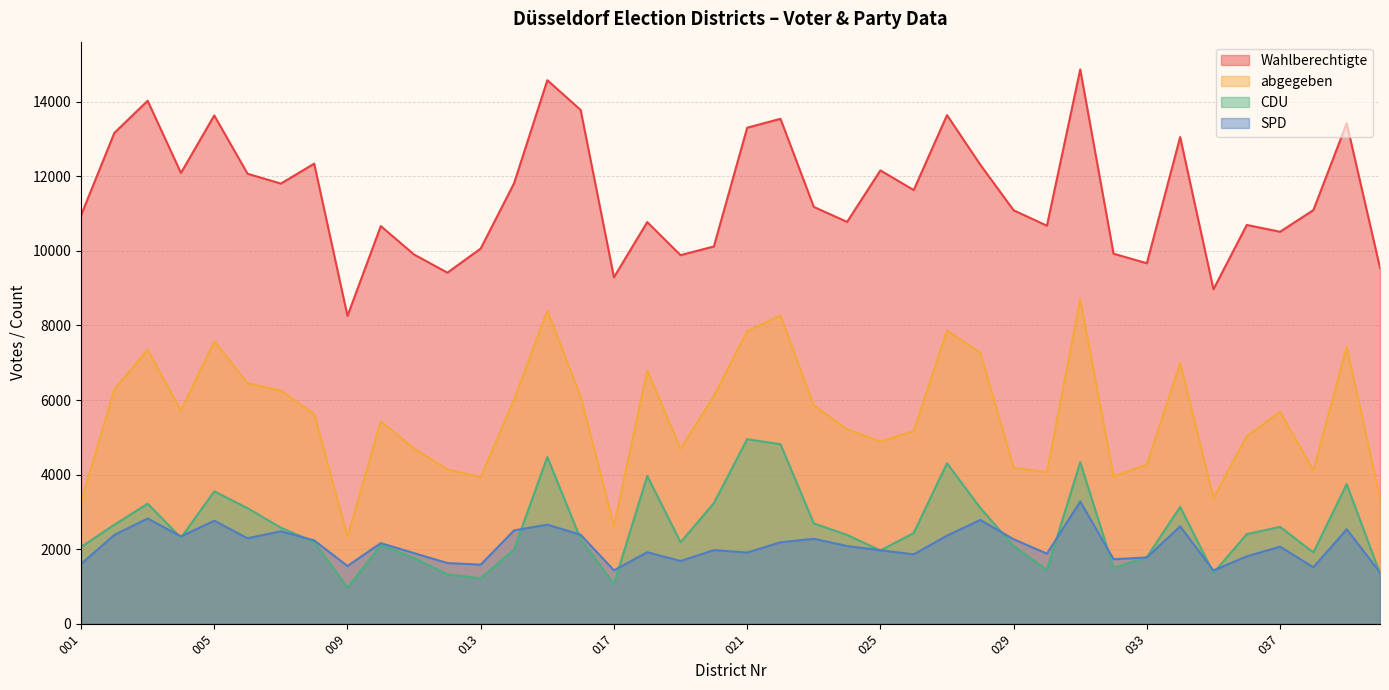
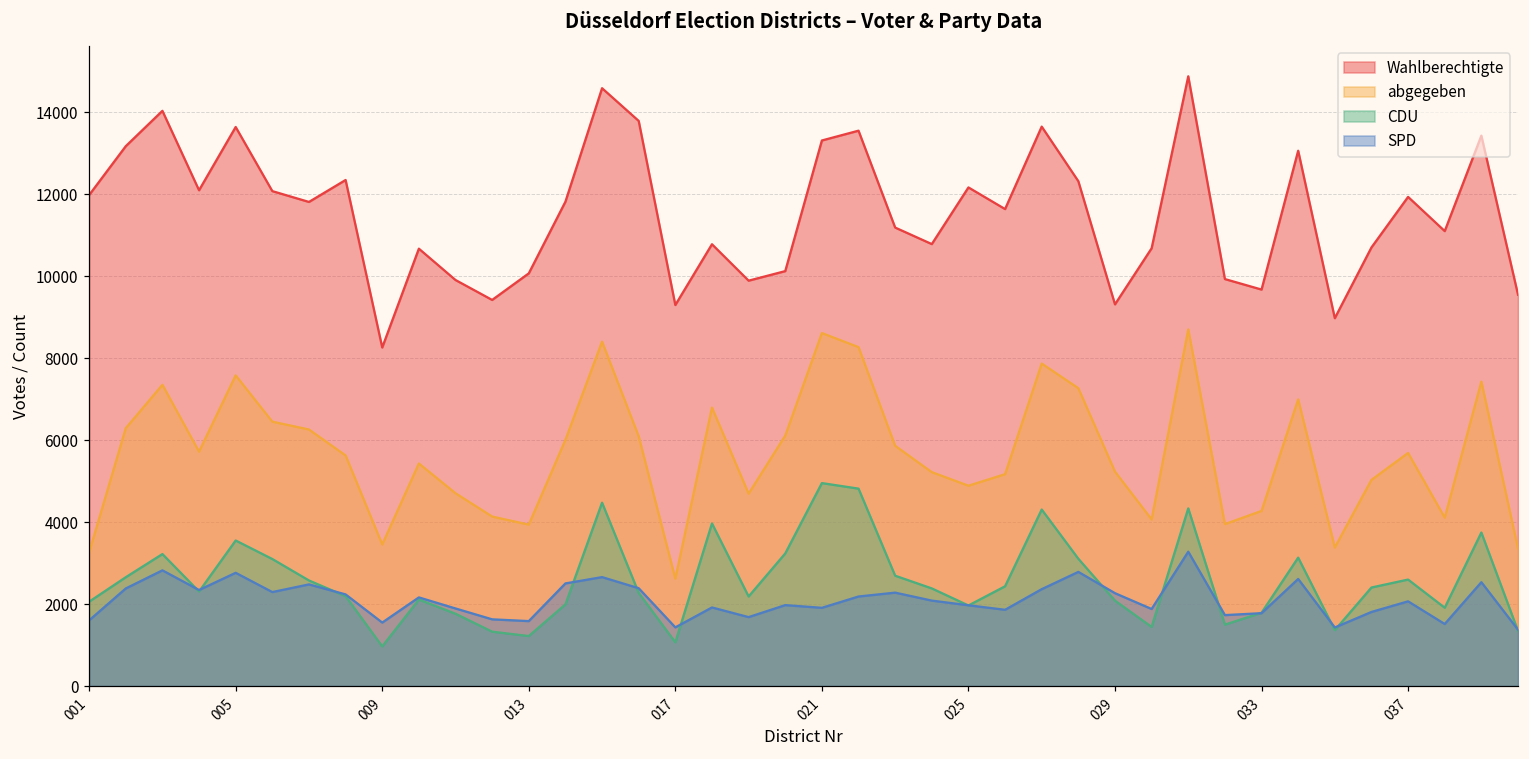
Wahlberechtigte, 001: 11000 -> 12000
abgegeben, 009: 2300 -> 3500
abgegeben, 021: 7900 -> 8600
Wahlberechtigte, 029: 11100 -> 9300
abgegeben, 029: 4200 -> 5200
Wahlberechtigte, 037: 10500 -> 11900
